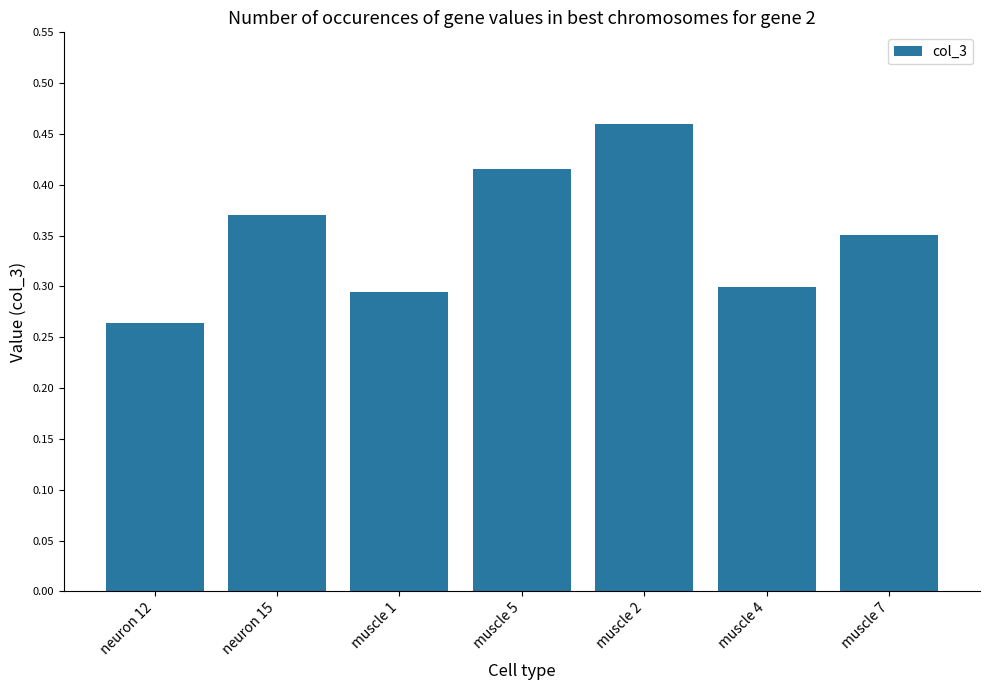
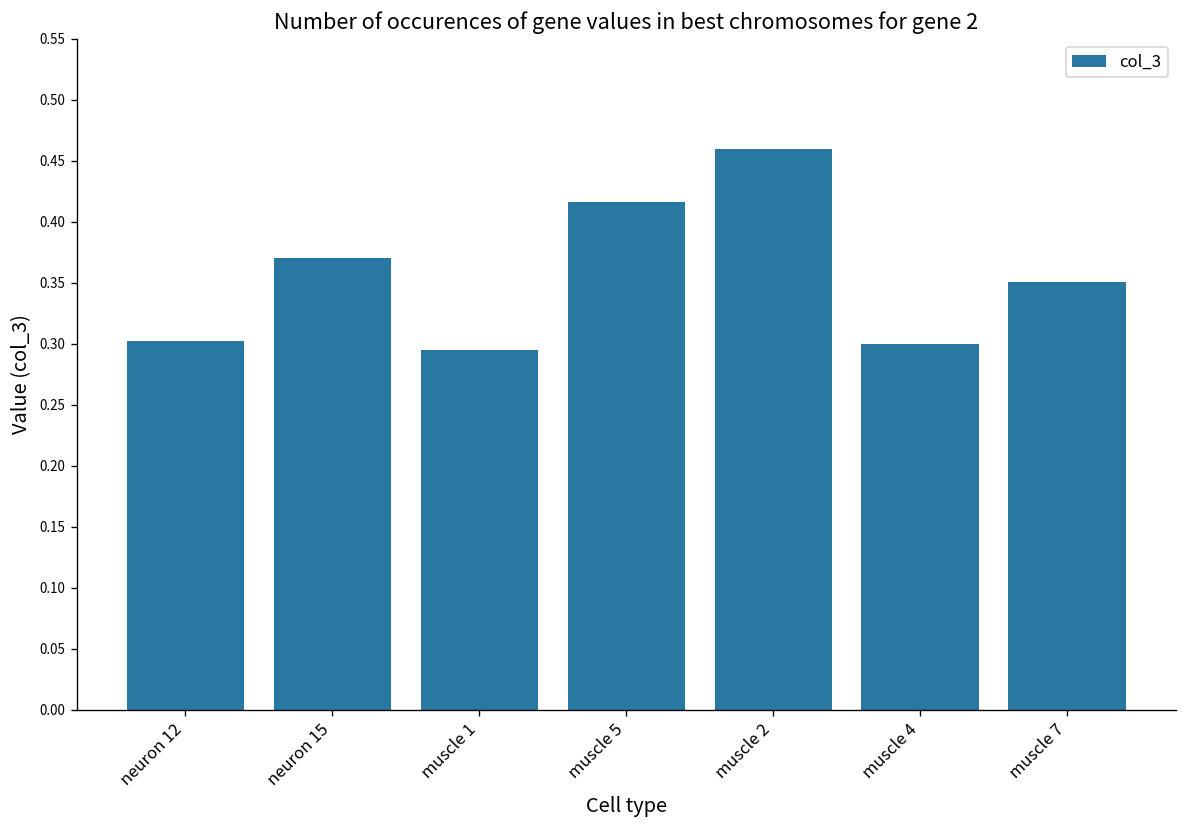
neuron 12: 0.264 -> 0.302
